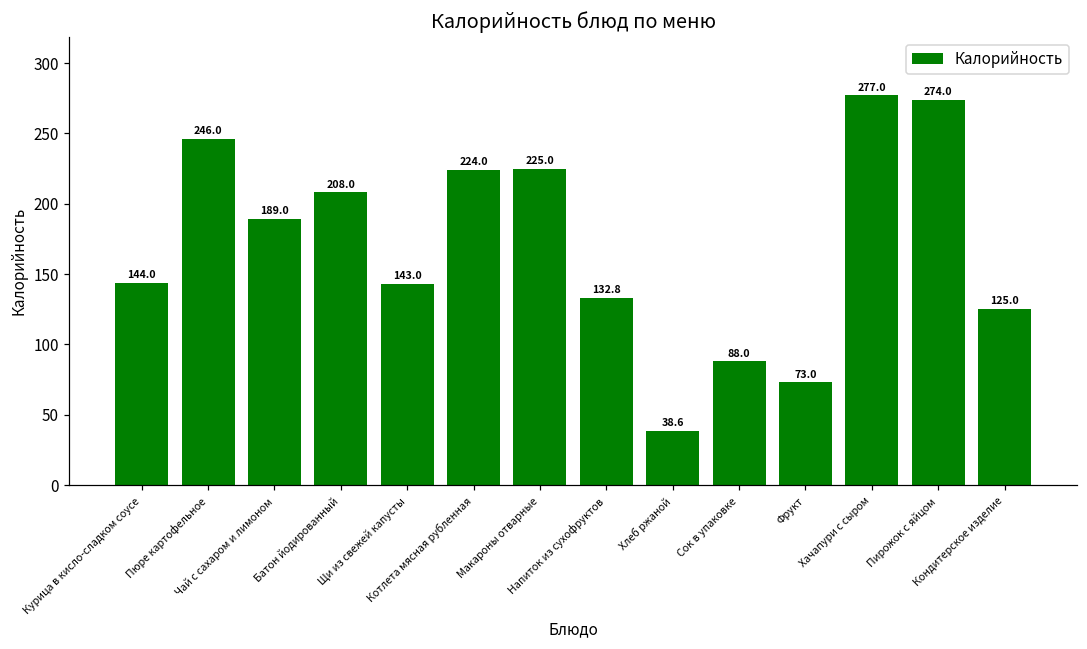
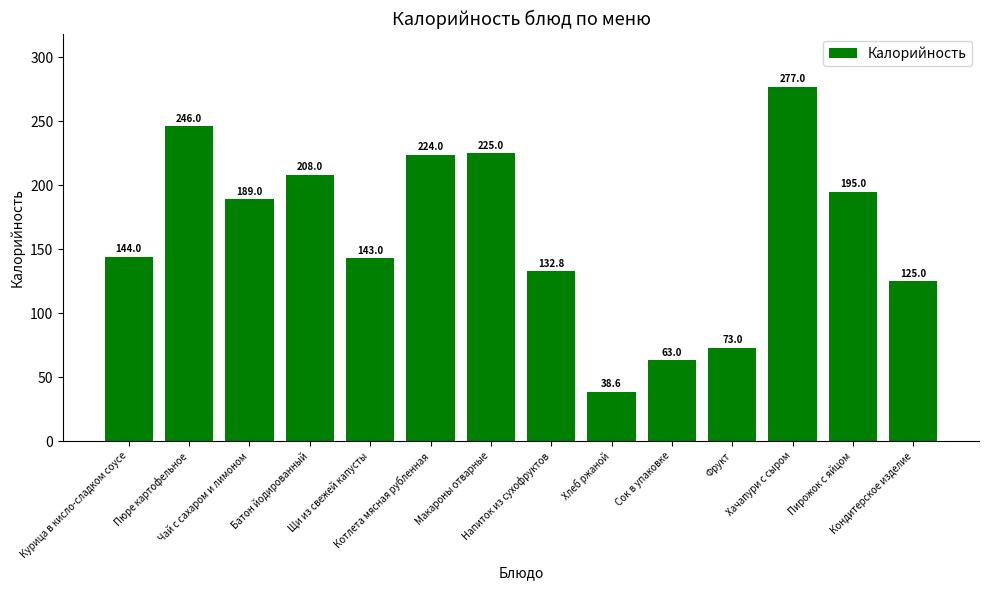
Сок в упаковке: 88.0 -> 63.0
Пирожок с яйцом: 274.0 -> 195.0
